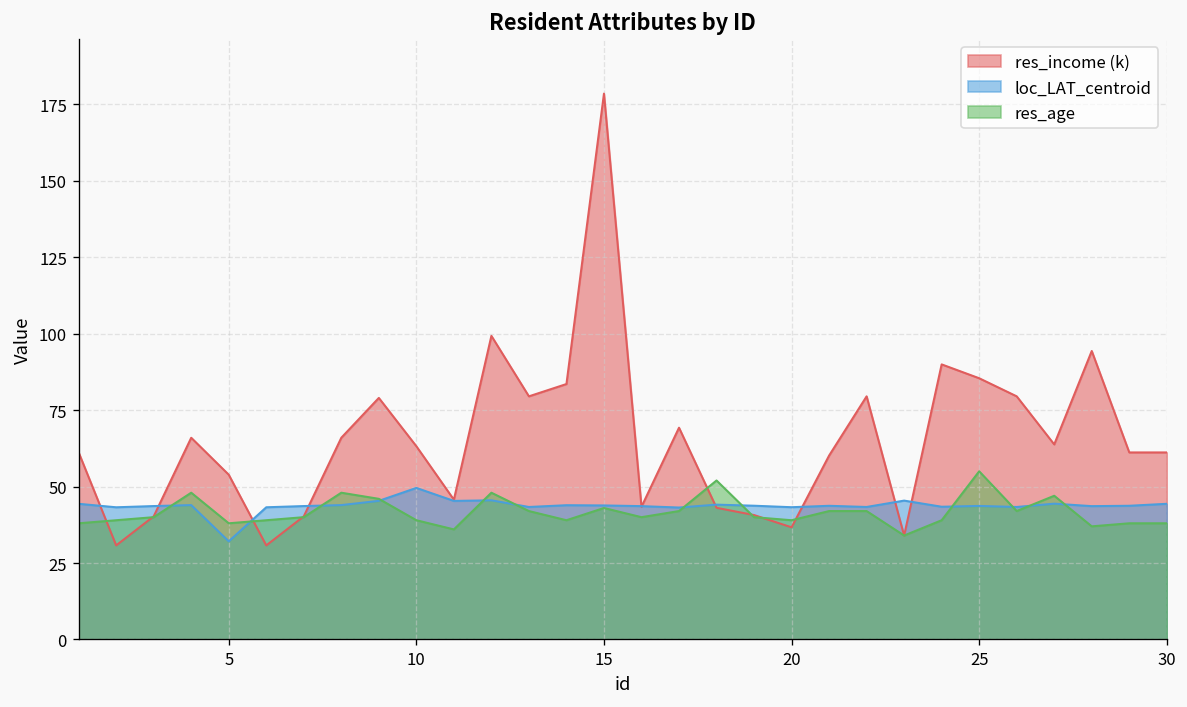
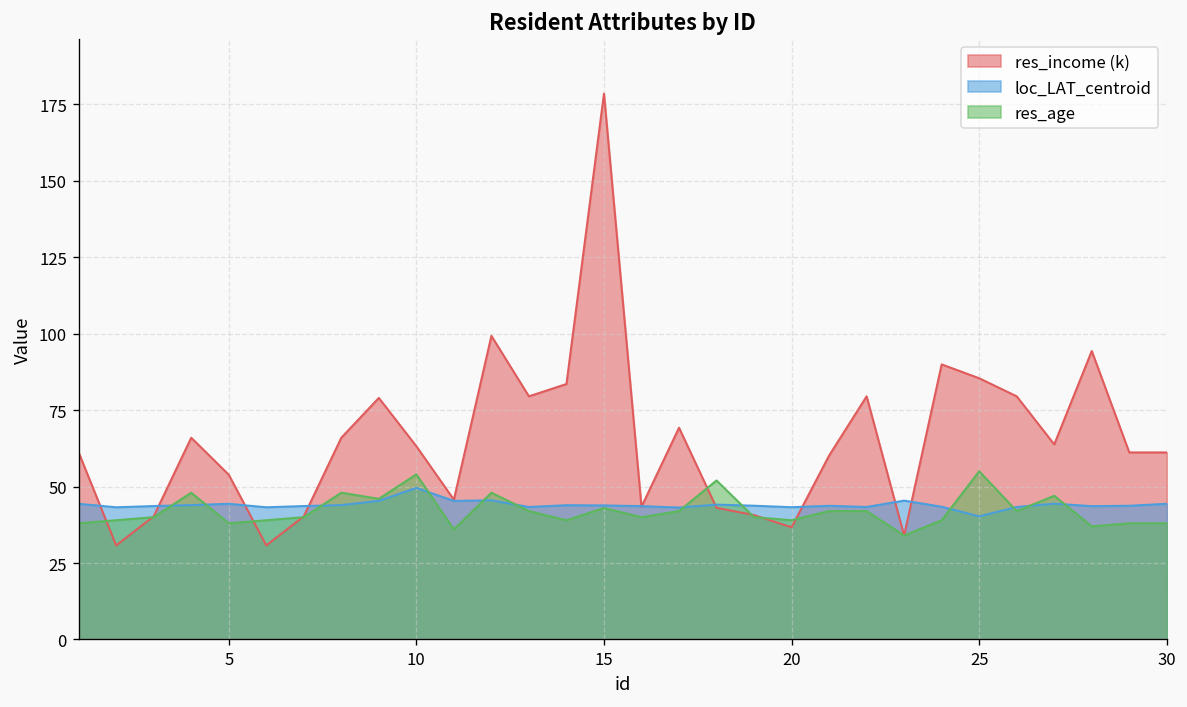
loc_LAT_centroid, 5: 32 -> 44
res_age, 10: 39 -> 54
loc_LAT_centroid, 25: 44 -> 40
